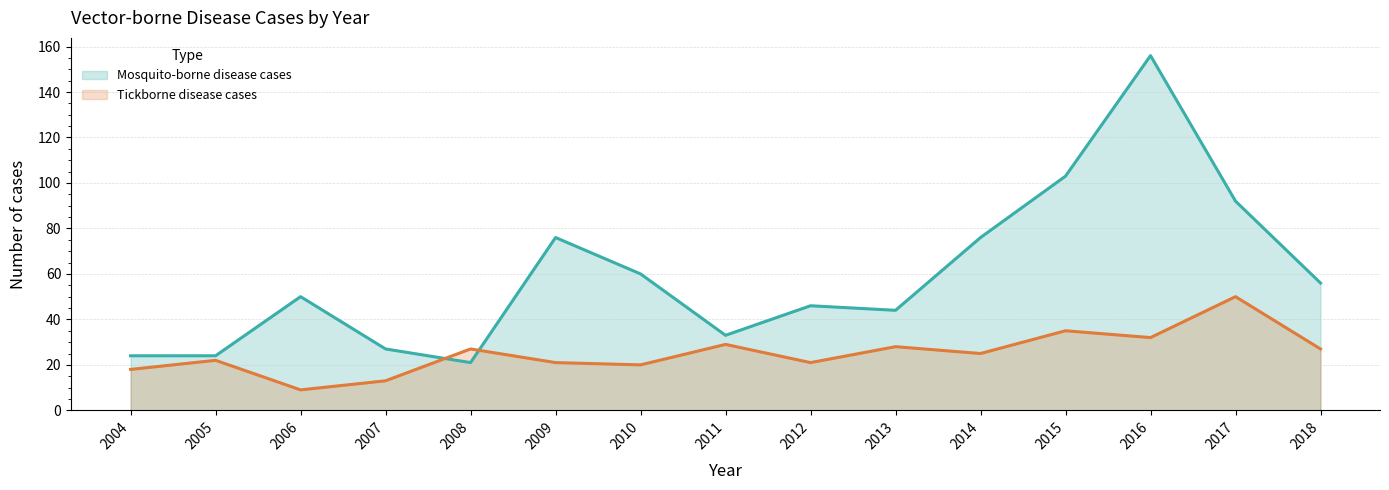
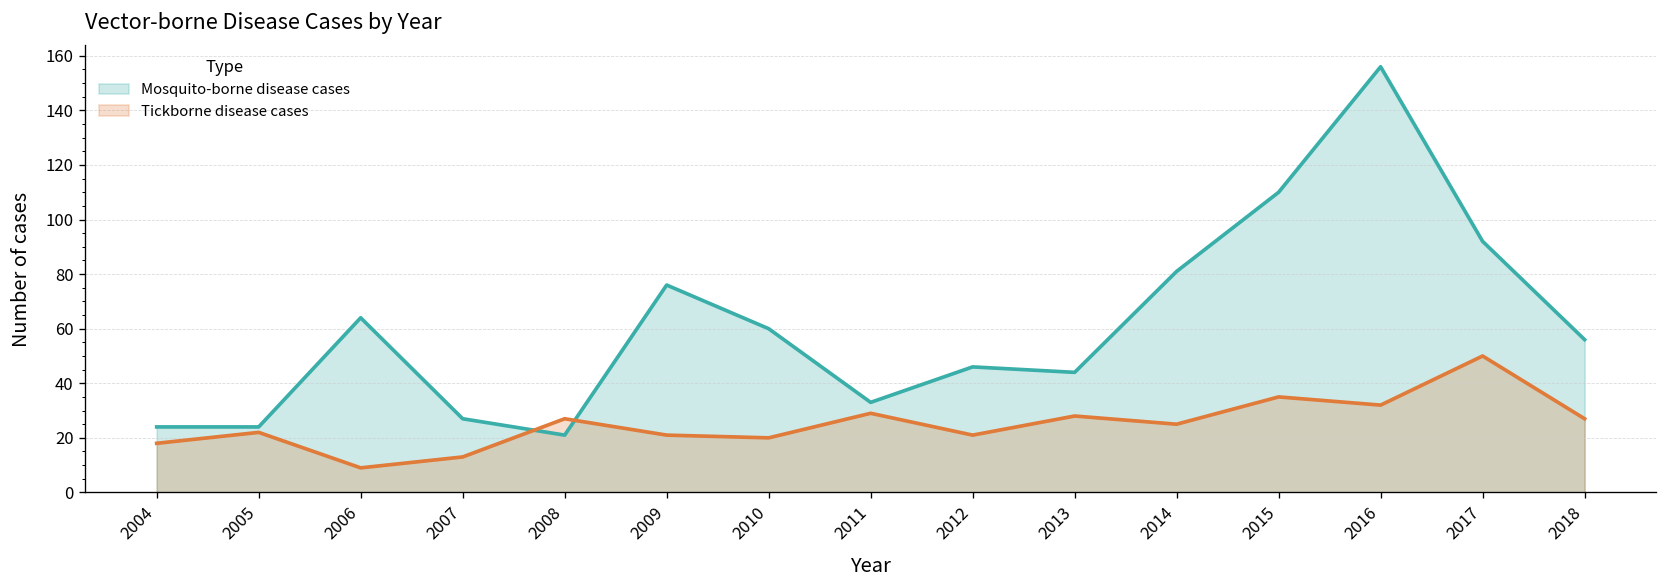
Mosquito-borne disease cases, 2006: 50 -> 64
Mosquito-borne disease cases, 2014: 76 -> 81
Mosquito-borne disease cases, 2015: 103 -> 110
